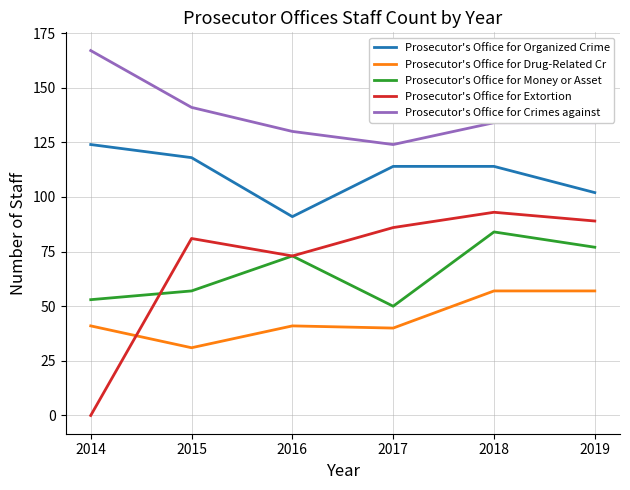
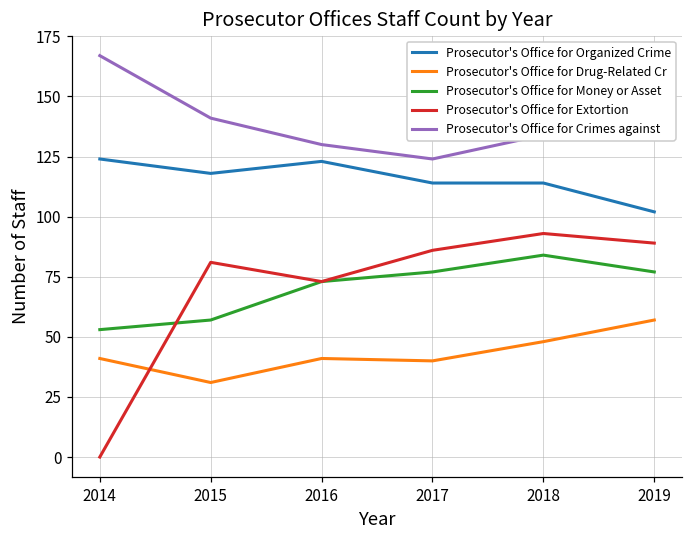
Prosecutor's Office for Organized Crime, 2016: 91 -> 123
Prosecutor's Office for Money or Asset, 2017: 50 -> 77
Prosecutor's Office for Drug-Related Cr, 2018: 57 -> 48
